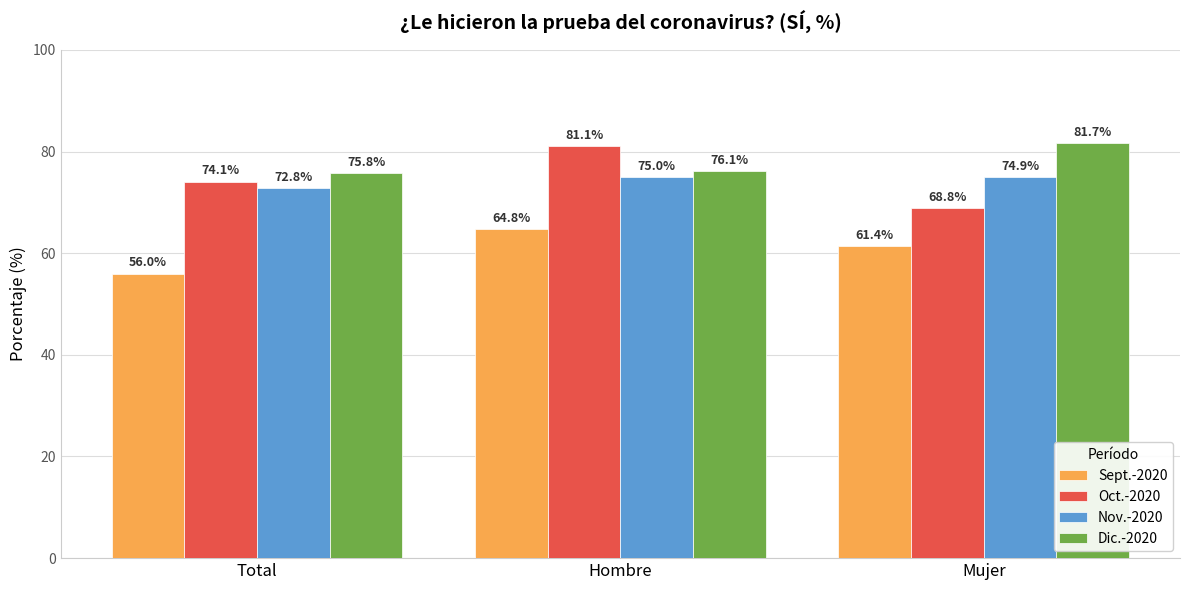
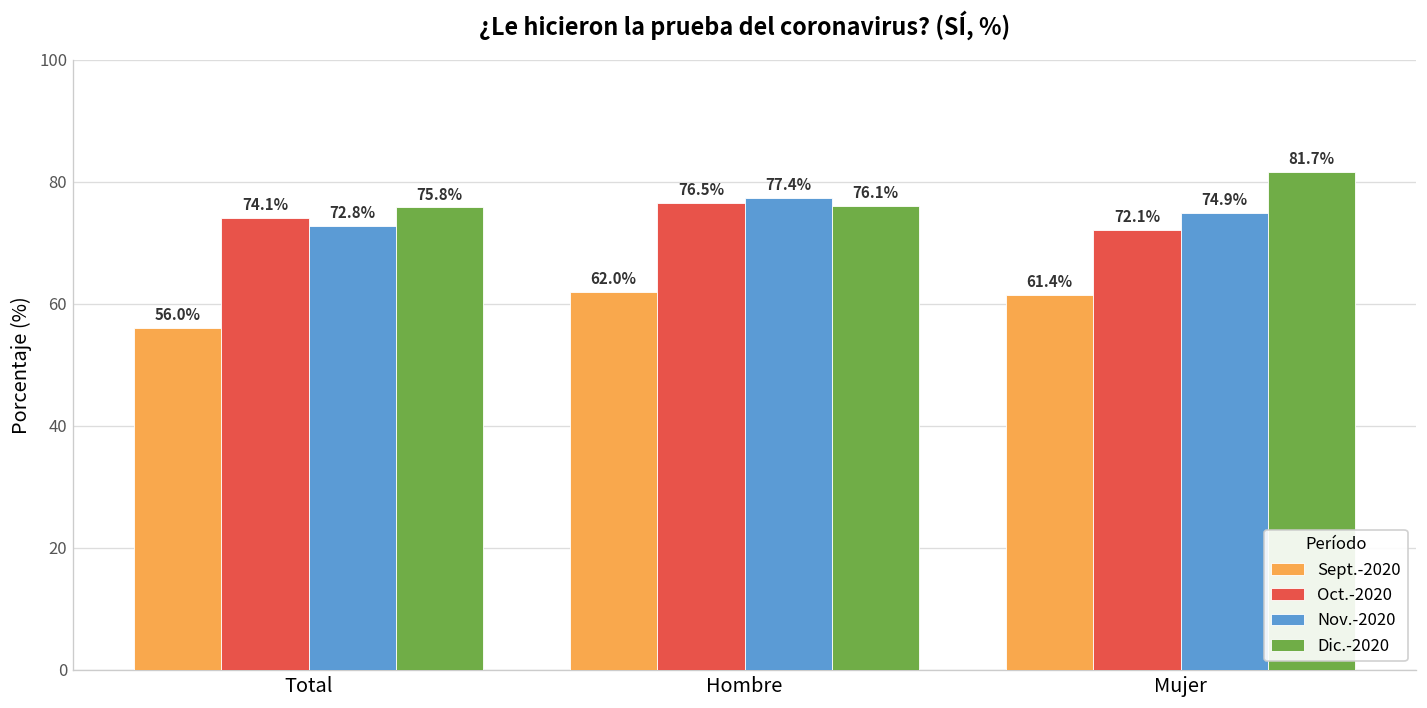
Sept.-2020, Hombre: 64.8% -> 62.0%
Oct.-2020, Hombre: 81.1% -> 76.5%
Nov.-2020, Hombre: 75.0% -> 77.4%
Oct.-2020, Mujer: 68.8% -> 72.1%
